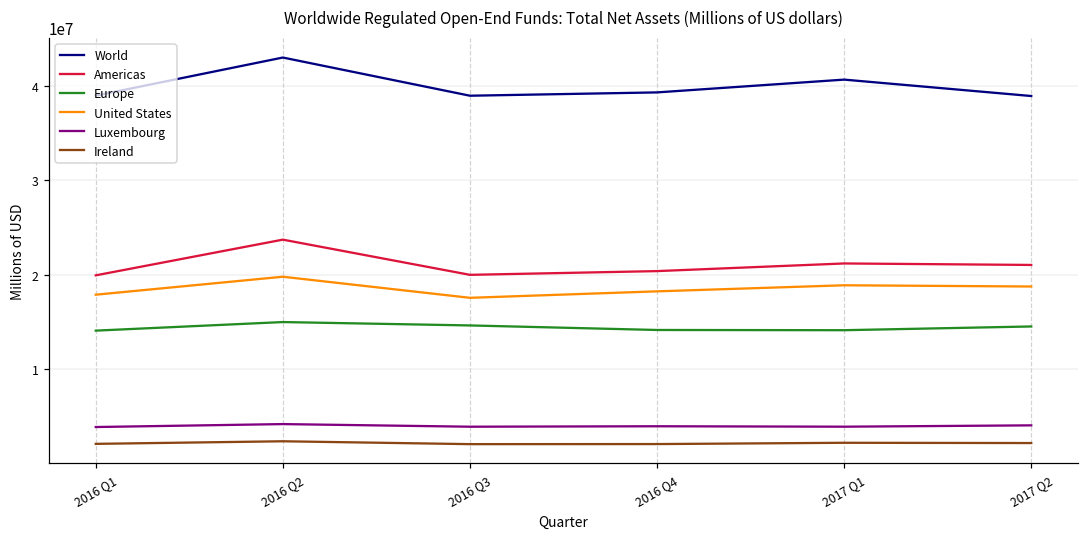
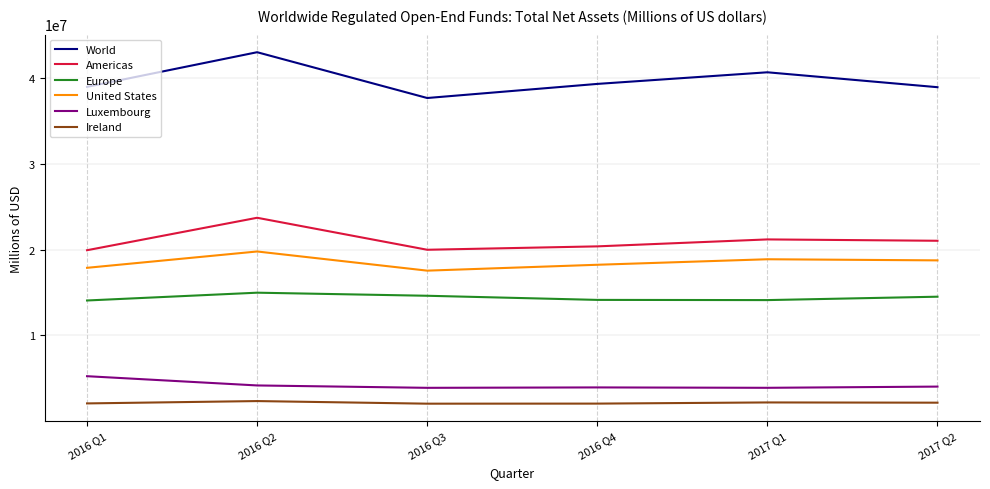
Luxembourg, 2016 Q1: 4000000 -> 5000000
World, 2016 Q3: 39000000 -> 38000000
